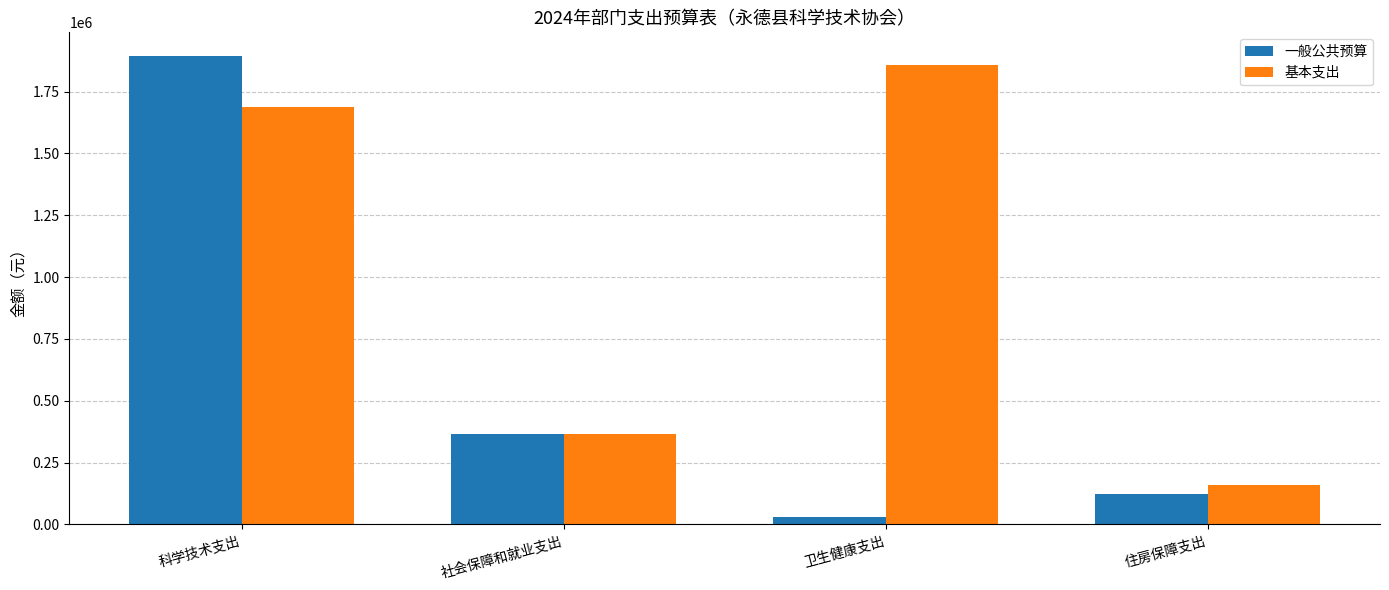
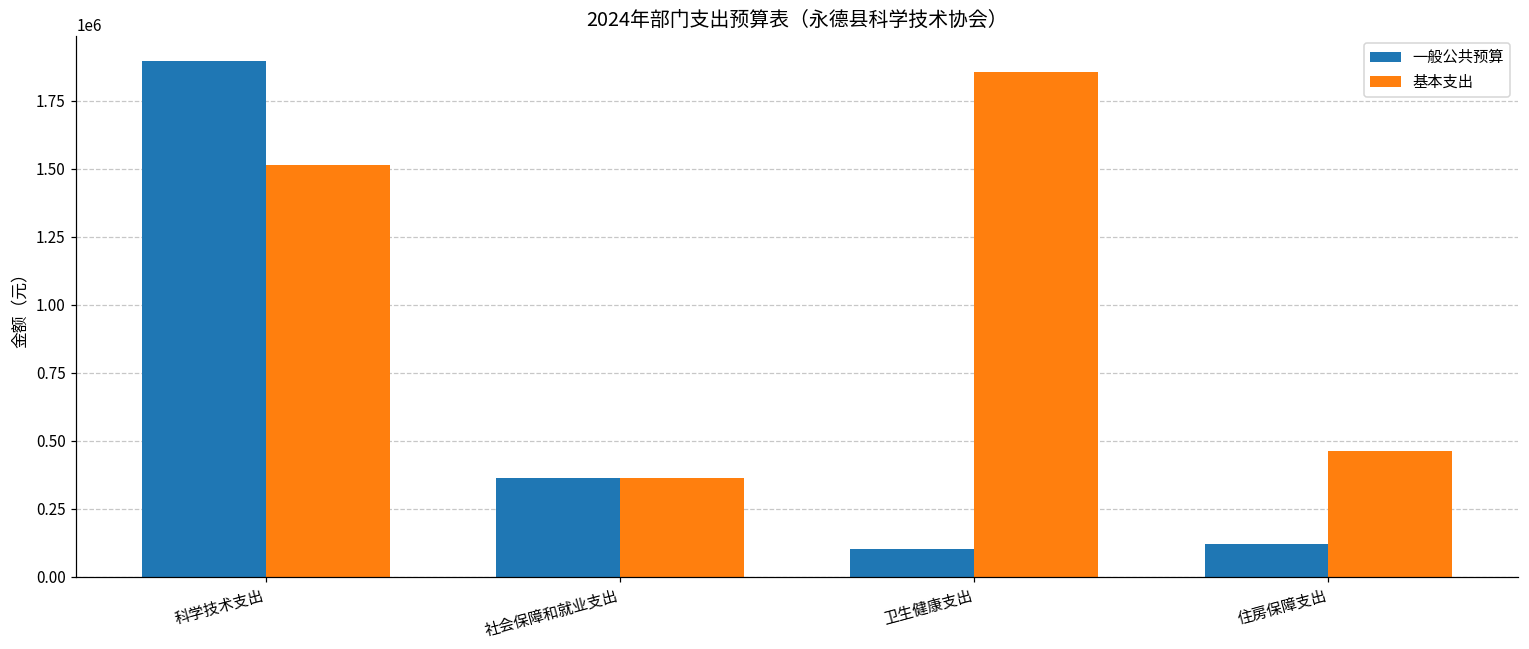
基本支出, 科学技术支出: 1690000 -> 1520000
一般公共预算, 卫生健康支出: 30000 -> 100000
基本支出, 住房保障支出: 160000 -> 460000
